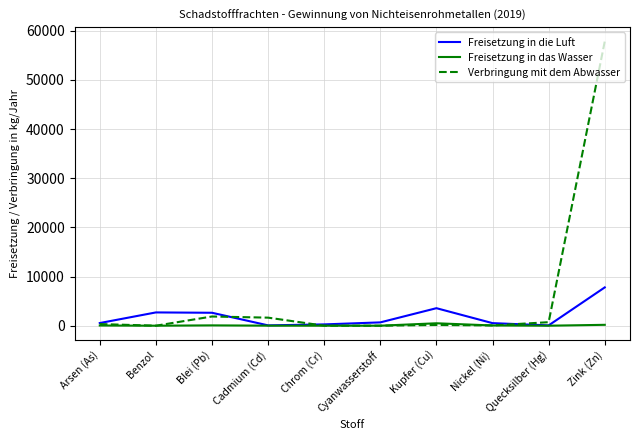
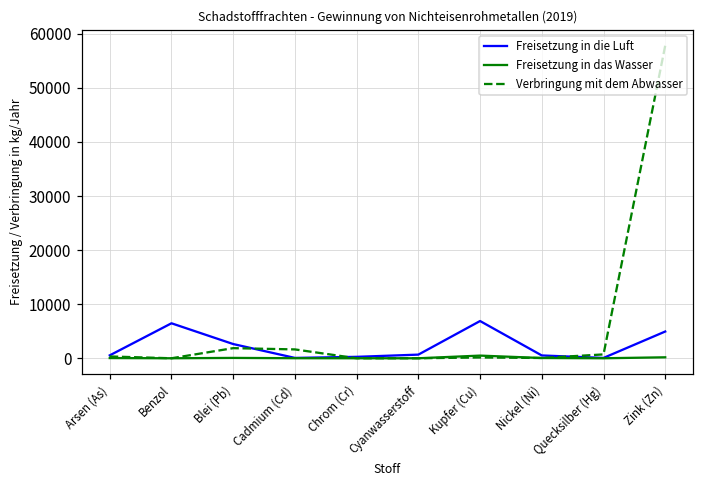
Freisetzung in die Luft, Benzol: 3000 -> 6000
Freisetzung in die Luft, Kupfer (Cu): 4000 -> 7000
Freisetzung in die Luft, Zink (Zn): 8000 -> 5000
